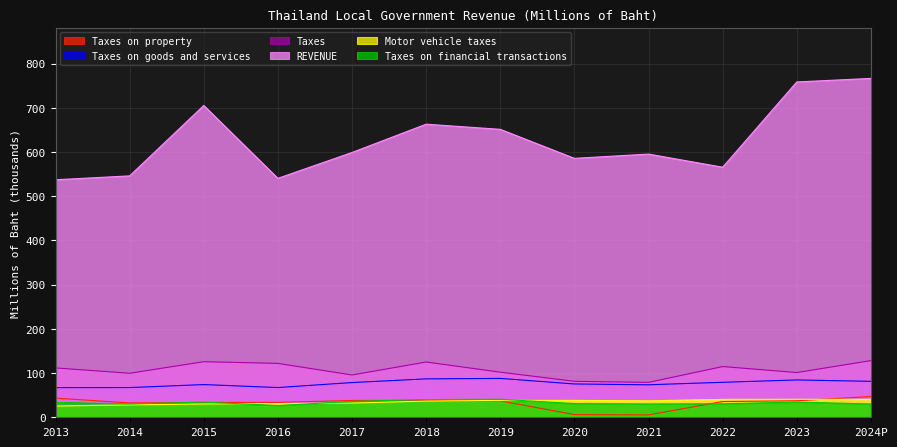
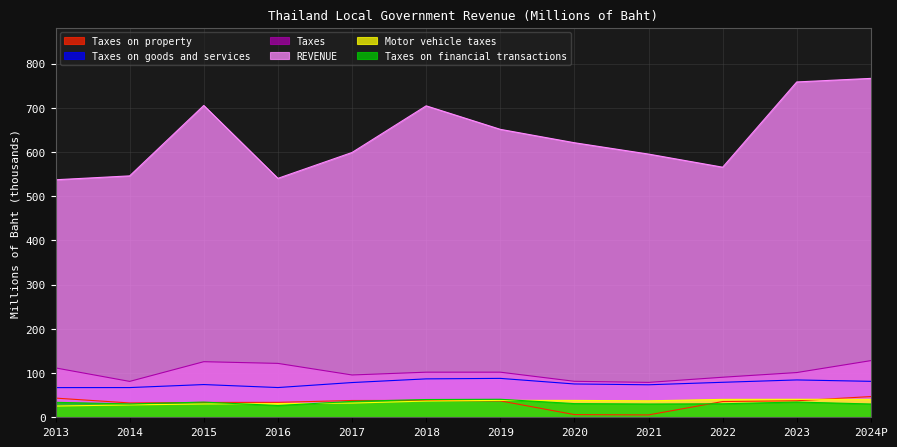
Taxes, 2014: 100 -> 80
Taxes, 2018: 130 -> 100
REVENUE, 2018: 660 -> 700
REVENUE, 2020: 590 -> 620
Taxes, 2022: 110 -> 90
